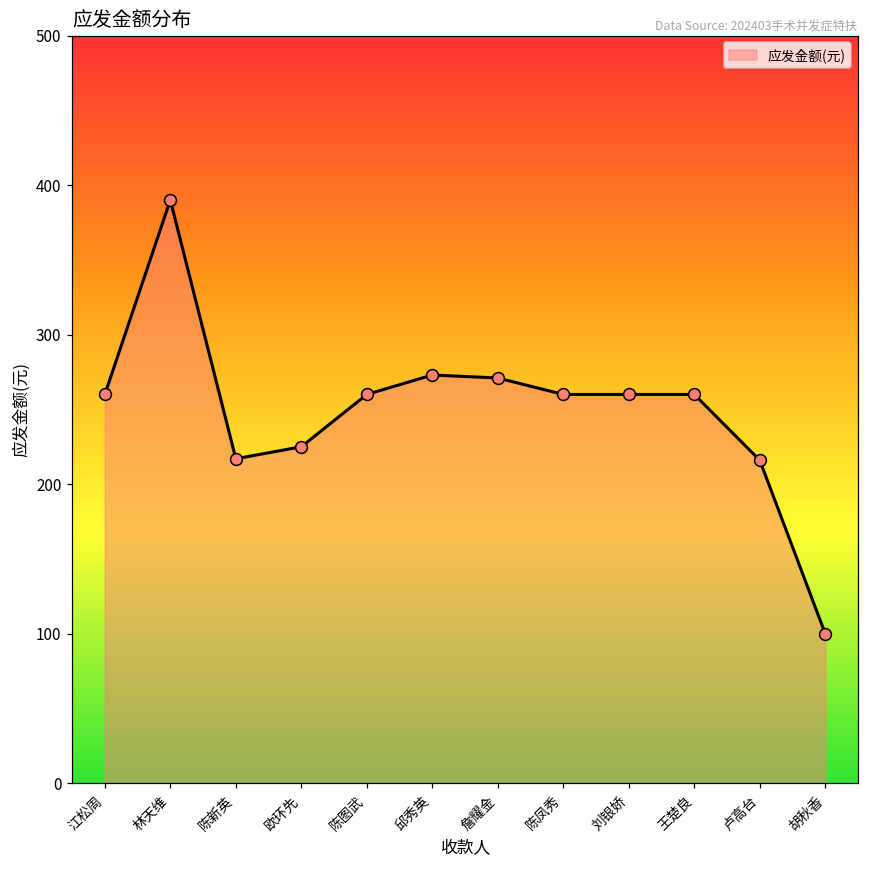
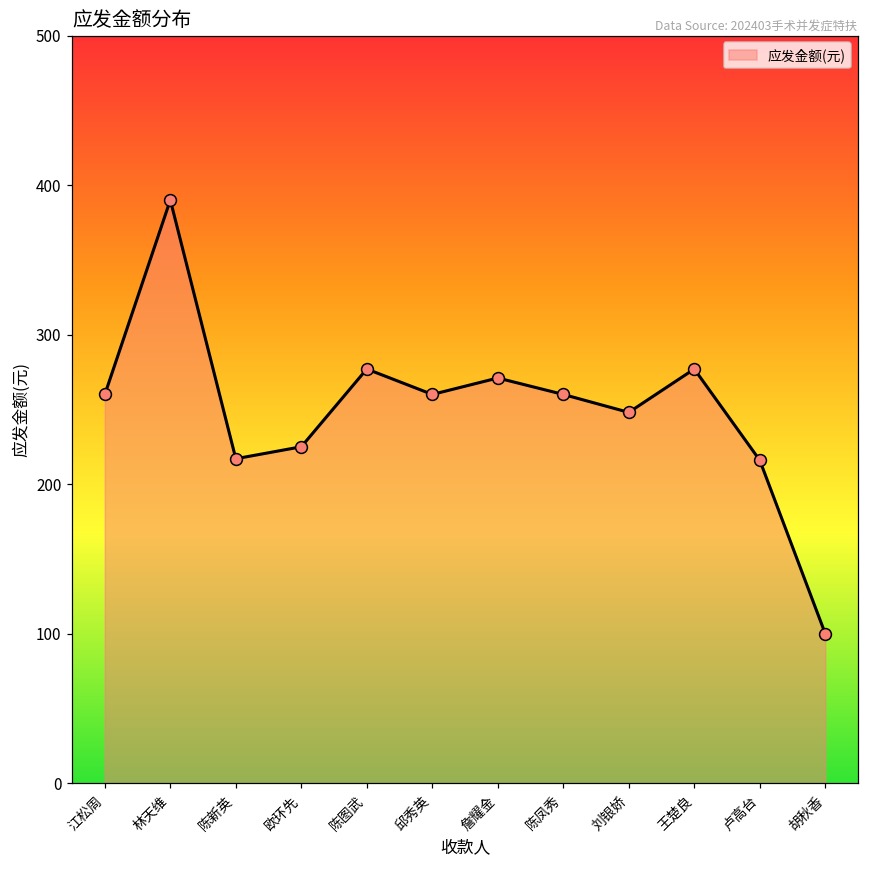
陈图武: 260 -> 277
邱秀英: 273 -> 260
刘银娇: 260 -> 248
王楚良: 260 -> 277
